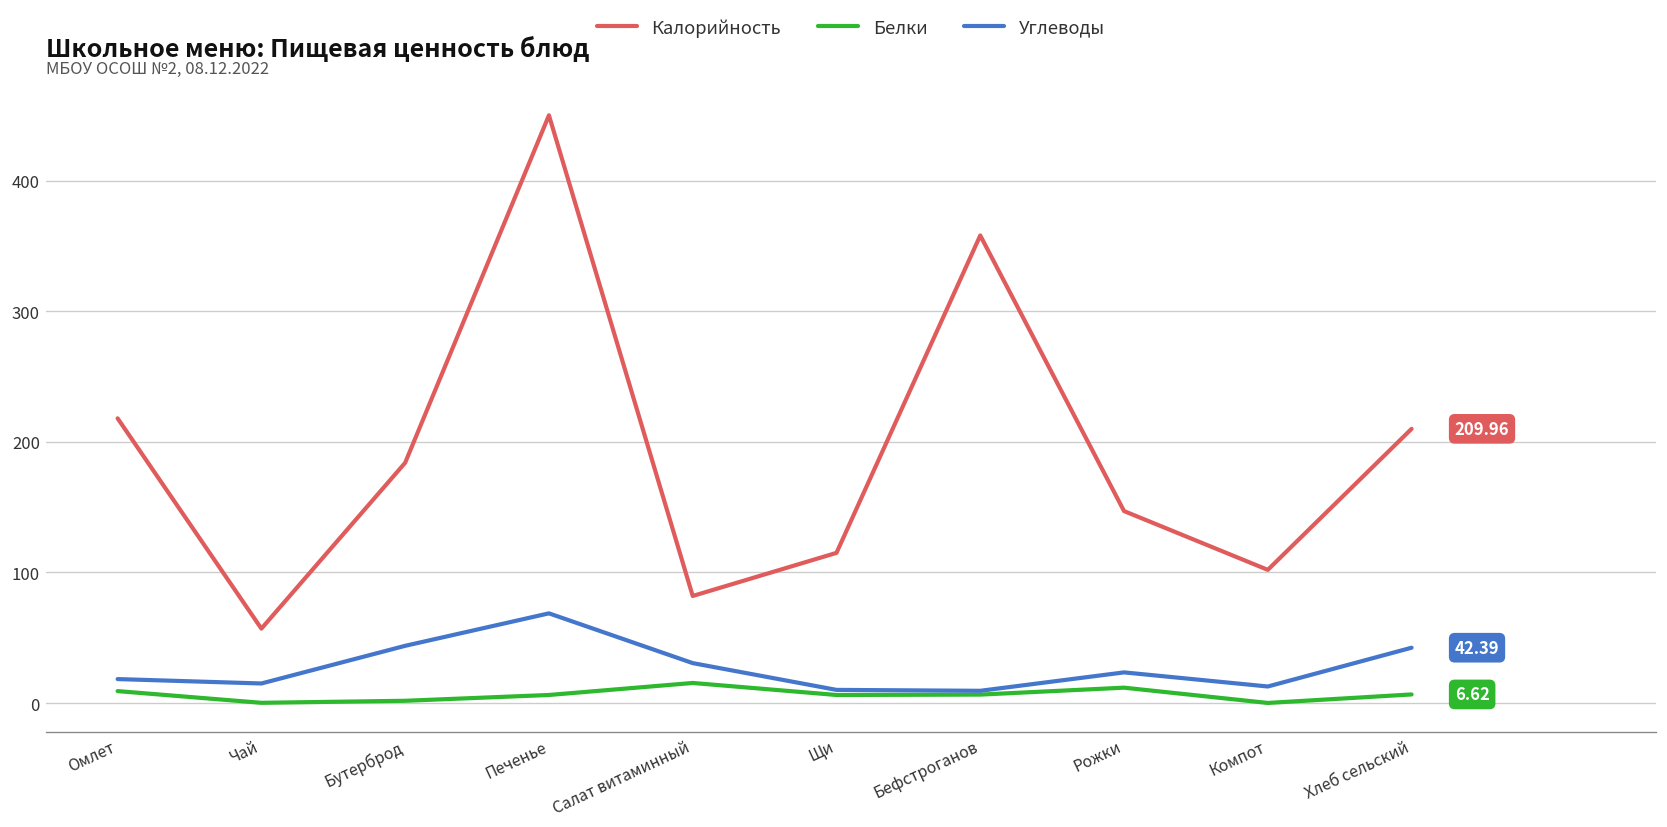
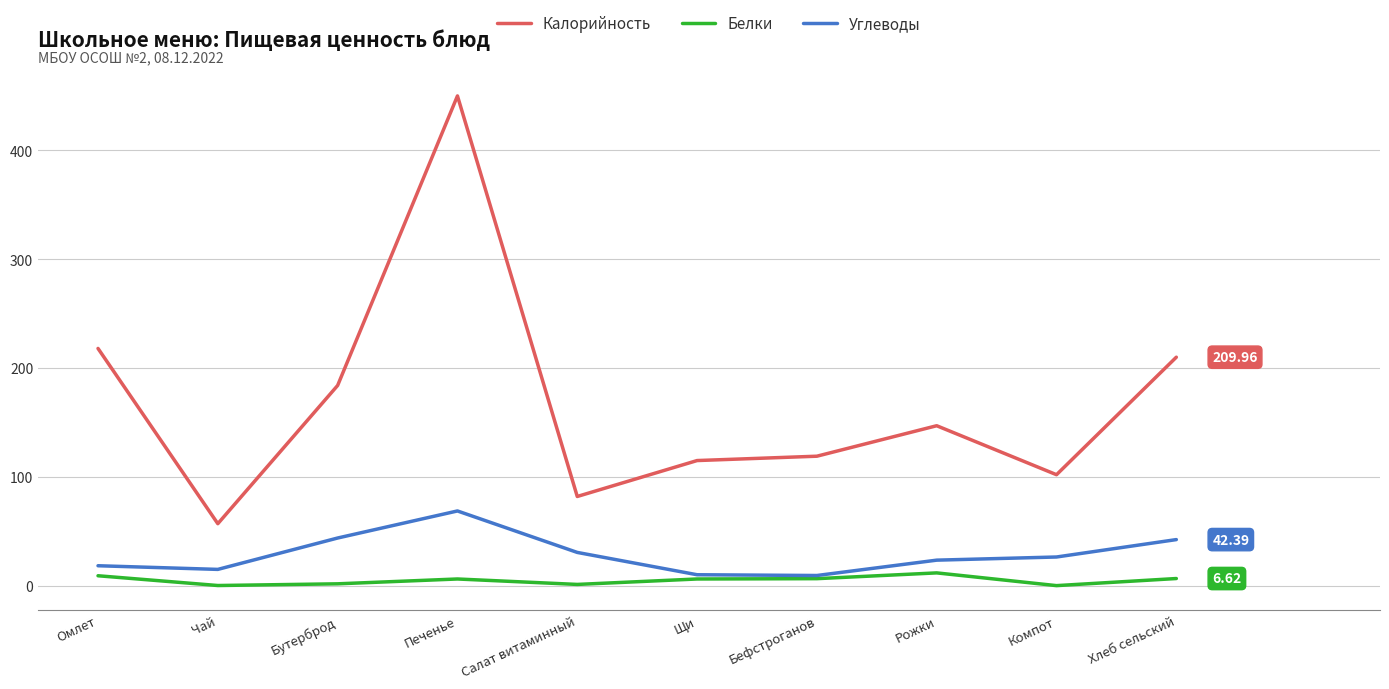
Белки, Салат витаминный: 15 -> 1
Калорийность, Бефстроганов: 358 -> 119
Углеводы, Компот: 13 -> 26
